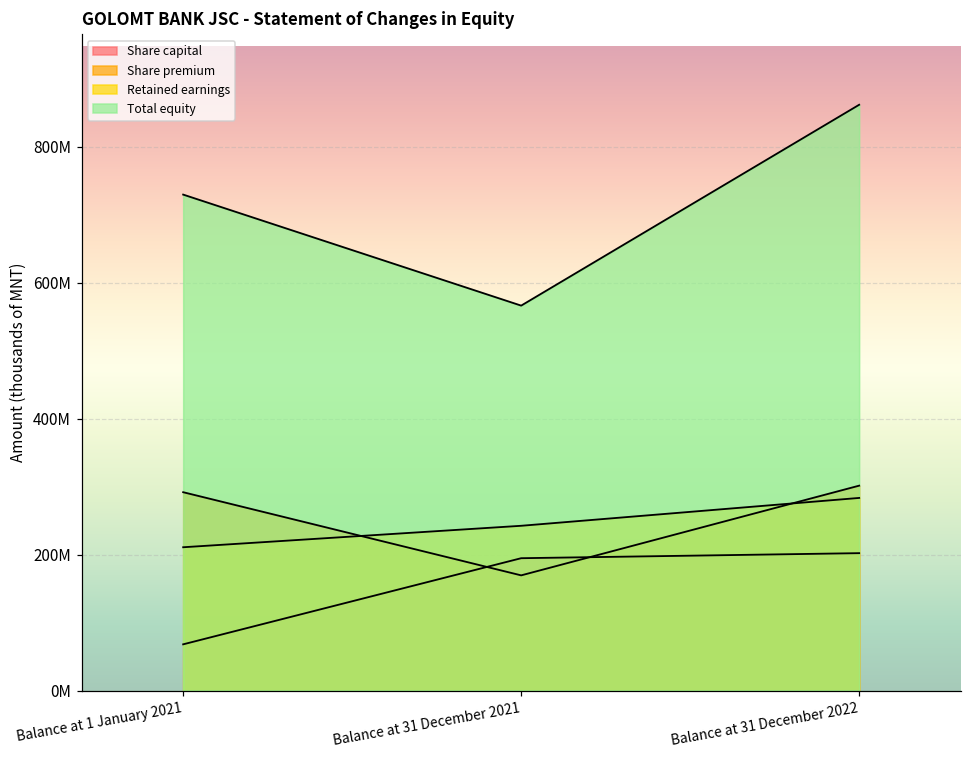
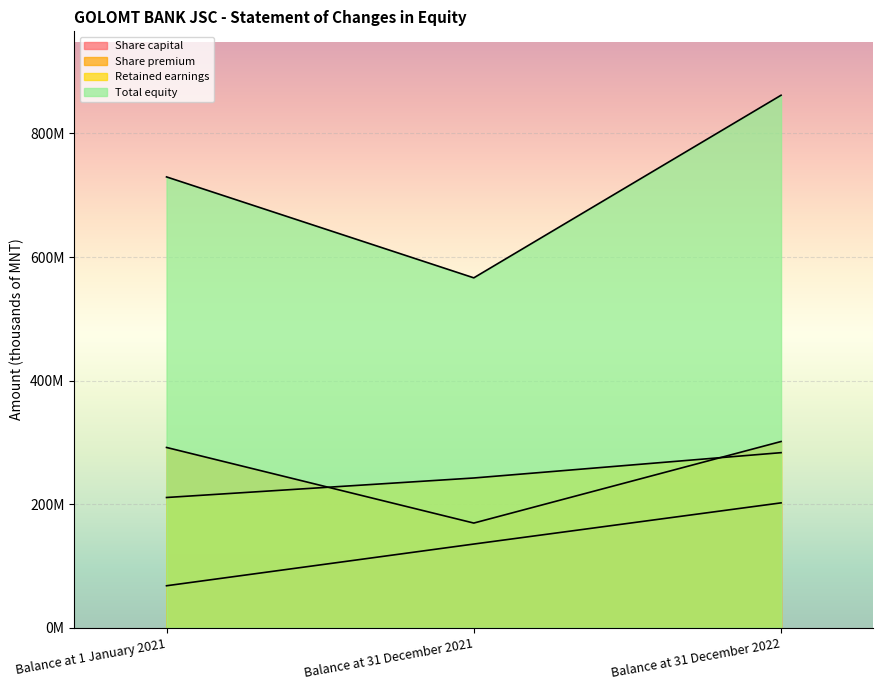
Share capital, Balance at 31 December 2021: 190000000 -> 140000000
